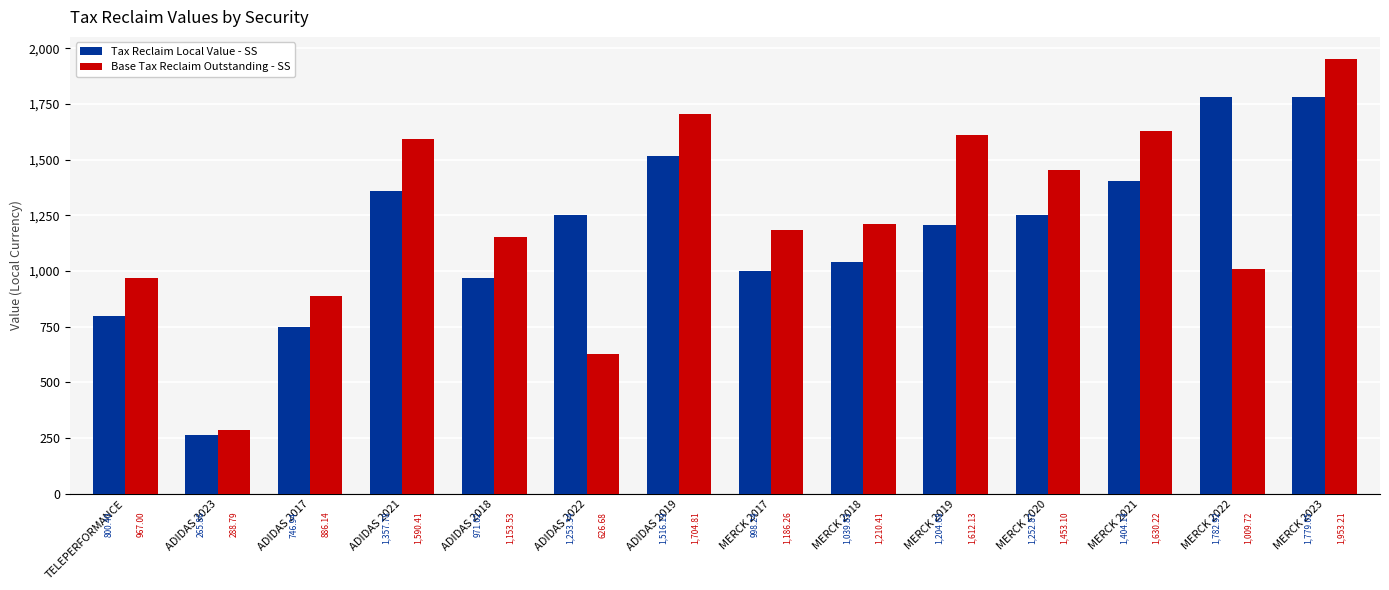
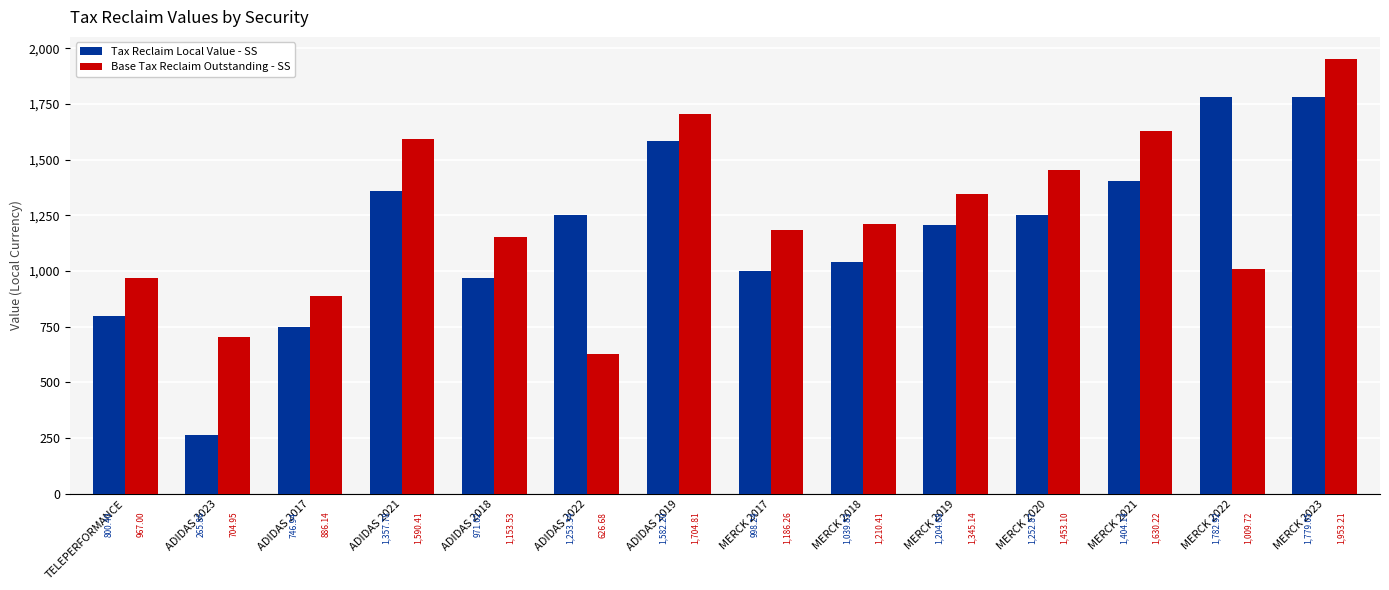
Base Tax Reclaim Outstanding - SS, ADIDAS 2023: 288.79 -> 704.95
Tax Reclaim Local Value - SS, ADIDAS 2019: 1,516.19 -> 1,582.20
Base Tax Reclaim Outstanding - SS, MERCK 2019: 1,612.13 -> 1,345.14
